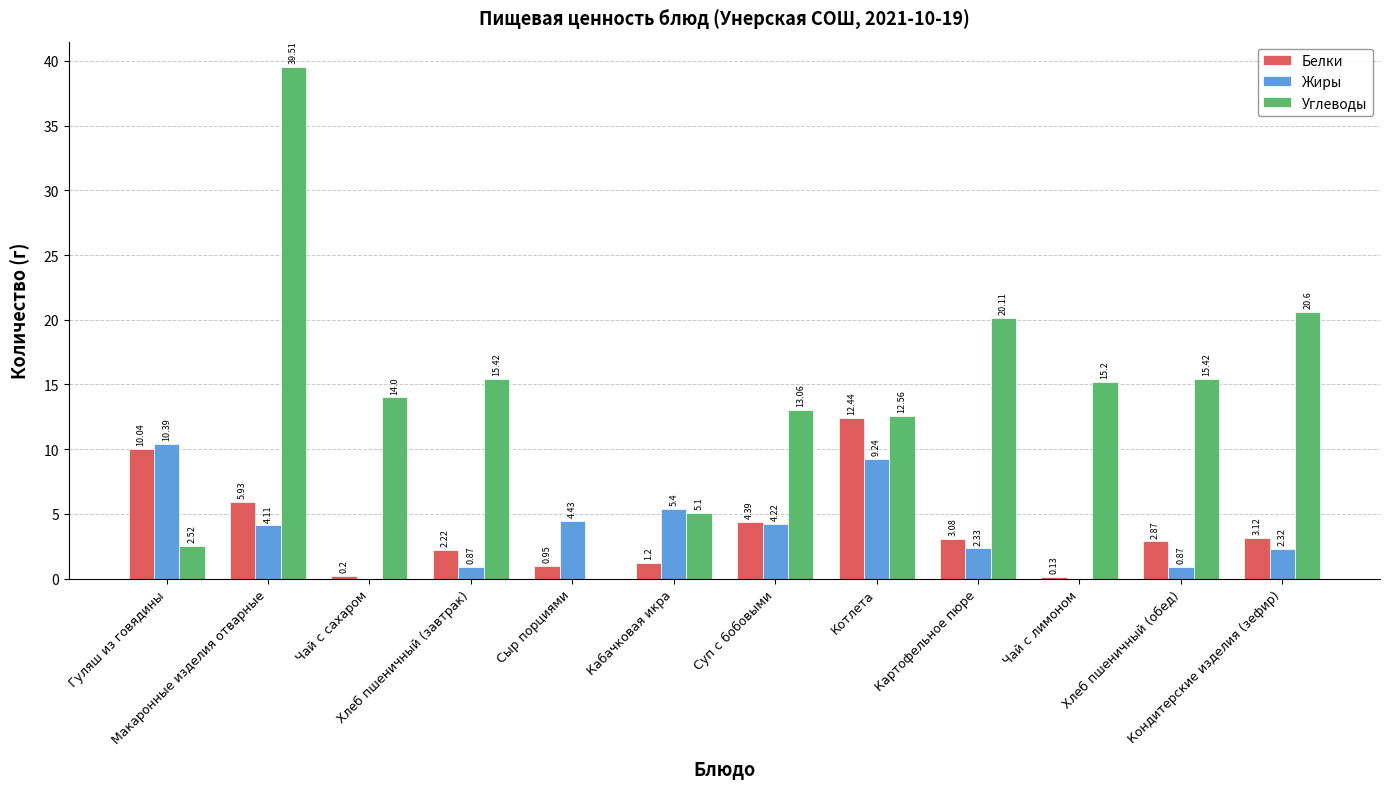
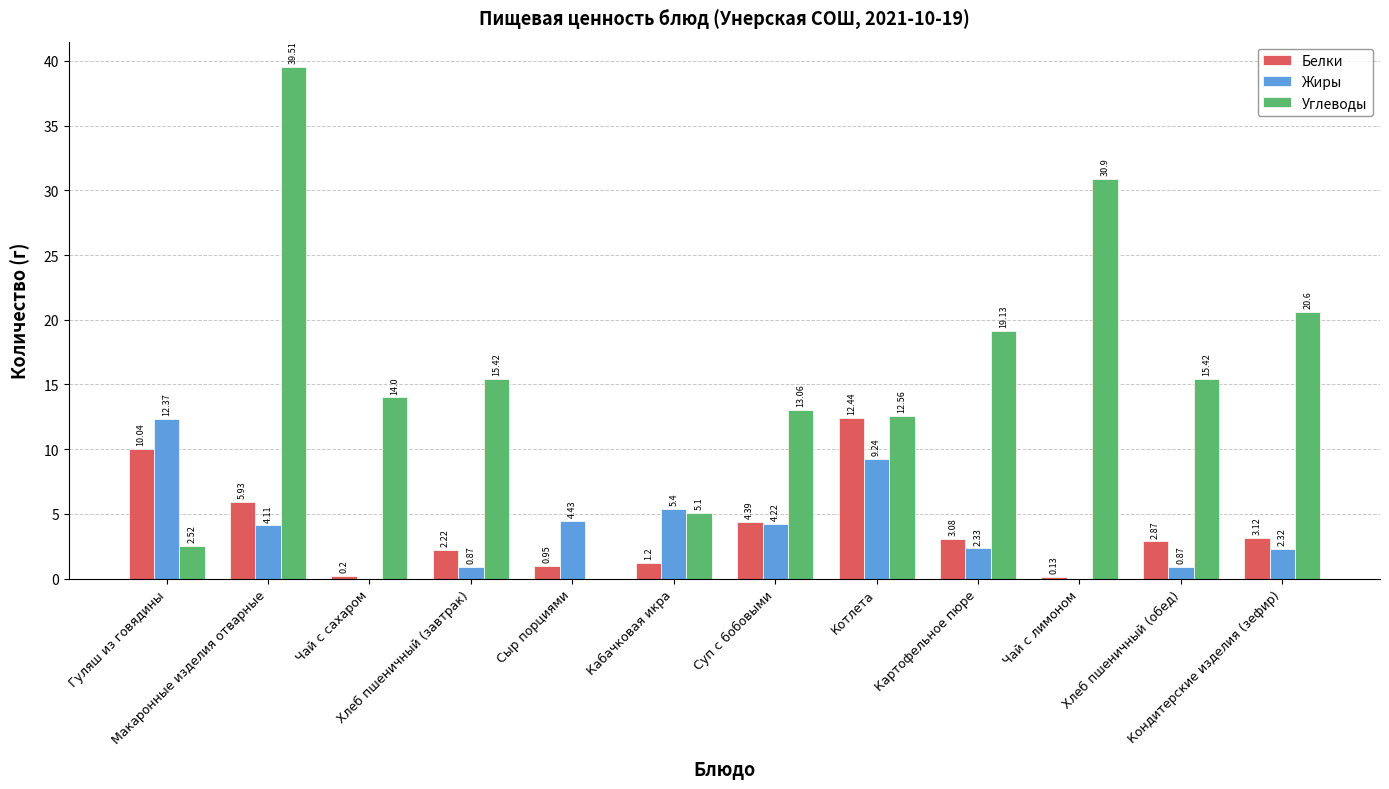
Жиры, Гуляш из говядины: 10.39 -> 12.37
Углеводы, Картофельное пюре: 20.11 -> 19.13
Углеводы, Чай с лимоном: 15.2 -> 30.9
